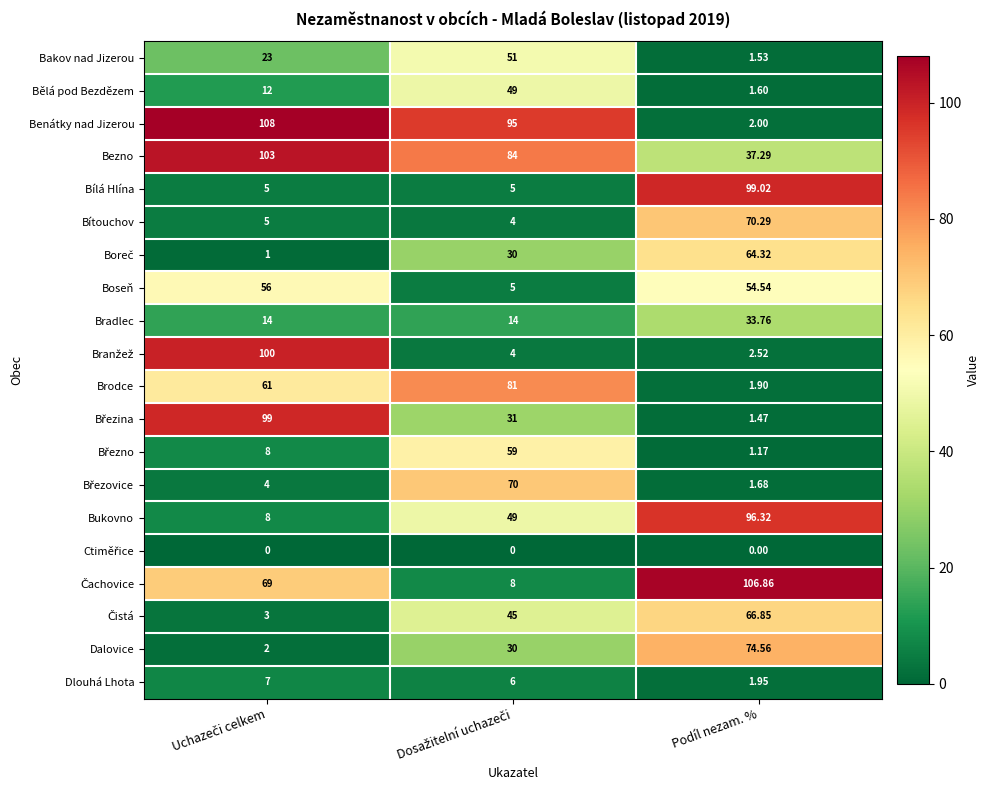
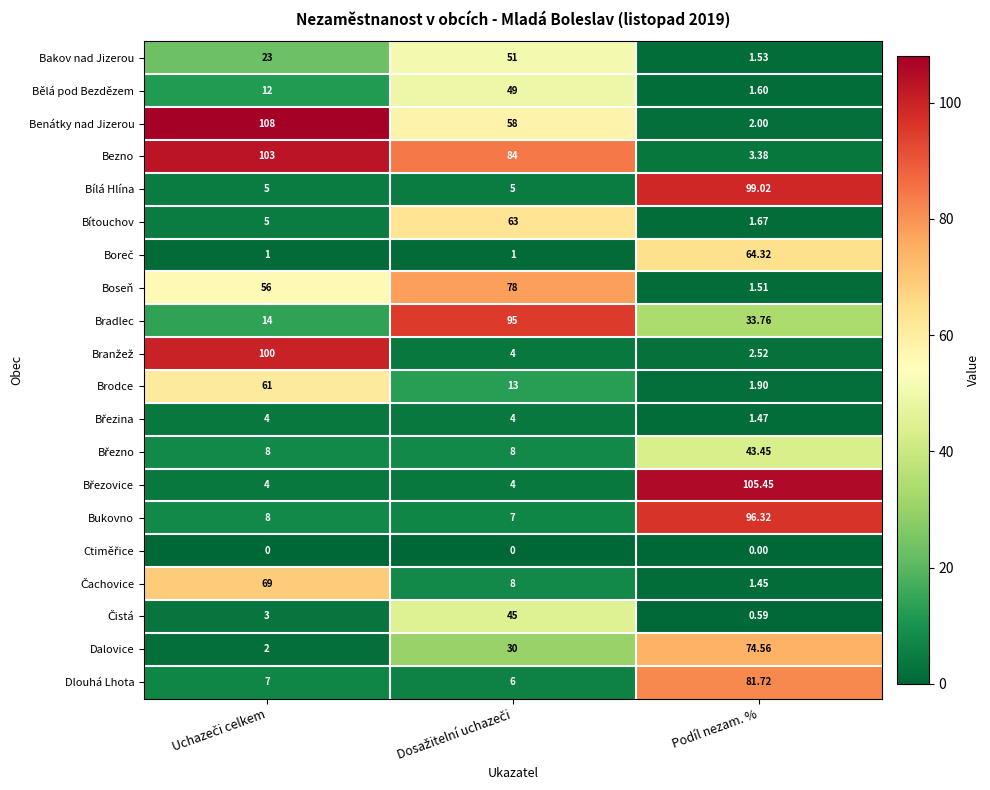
Benátky nad Jizerou, Dosažitelní uchazeči: 95 -> 58
Bezno, Podíl nezam. %: 37.29 -> 3.38
Bítouchov, Dosažitelní uchazeči: 4 -> 63
Bítouchov, Podíl nezam. %: 70.29 -> 1.67
Boreč, Dosažitelní uchazeči: 30 -> 1
Boseň, Dosažitelní uchazeči: 5 -> 78
Boseň, Podíl nezam. %: 54.54 -> 1.51
Bradlec, Dosažitelní uchazeči: 14 -> 95
Brodce, Dosažitelní uchazeči: 81 -> 13
Březina, Uchazeči celkem: 99 -> 4
Březina, Dosažitelní uchazeči: 31 -> 4
Březno, Dosažitelní uchazeči: 59 -> 8
Březno, Podíl nezam. %: 1.17 -> 43.45
Březovice, Dosažitelní uchazeči: 70 -> 4
Březovice, Podíl nezam. %: 1.68 -> 105.45
Bukovno, Dosažitelní uchazeči: 49 -> 7
Čachovice, Podíl nezam. %: 106.86 -> 1.45
Čistá, Podíl nezam. %: 66.85 -> 0.59
Dlouhá Lhota, Podíl nezam. %: 1.95 -> 81.72
